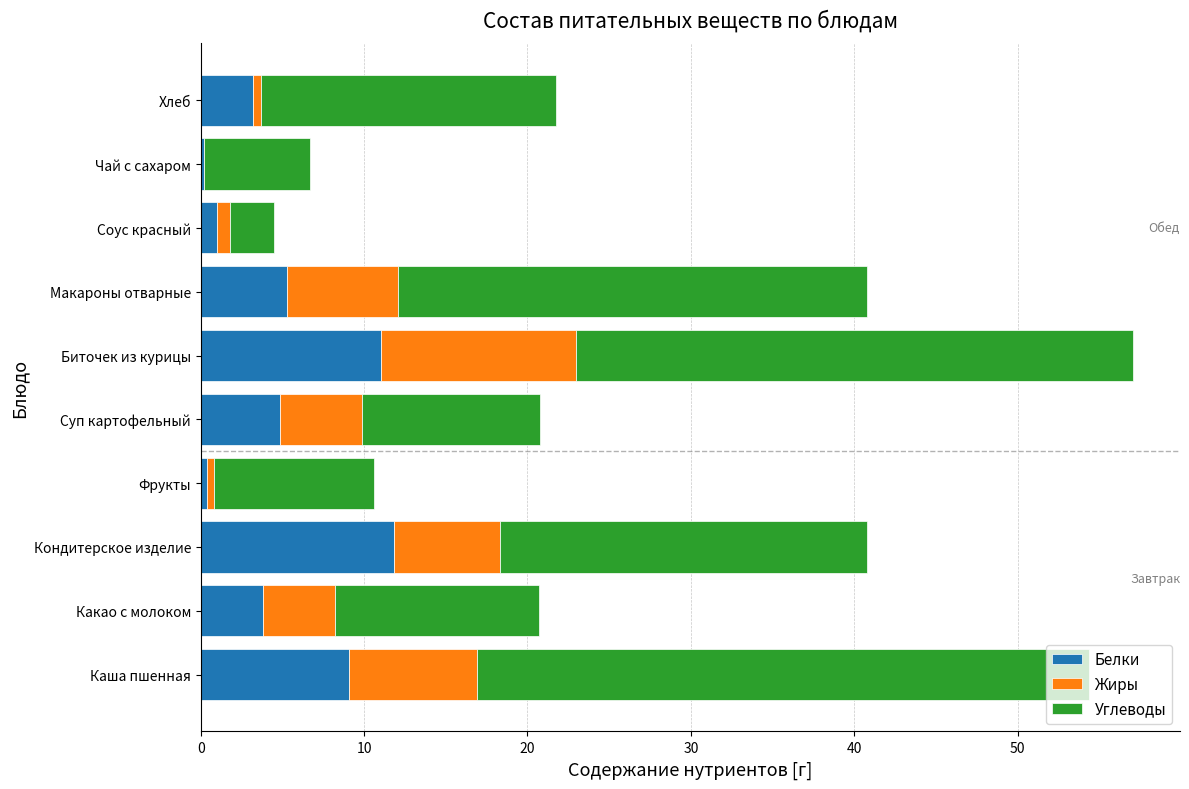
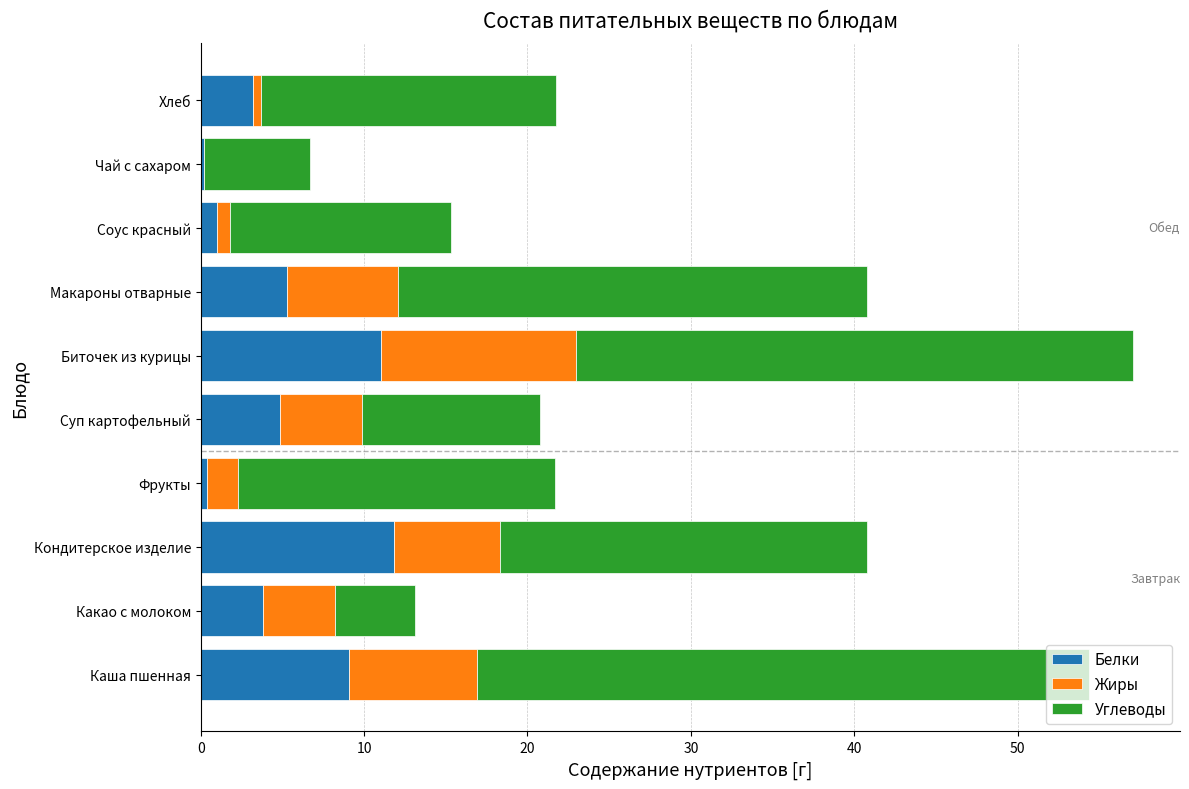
Углеводы, Соус красный: 2.7 -> 13.5
Жиры, Фрукты: 0.4 -> 1.9
Углеводы, Фрукты: 9.8 -> 19.4
Углеводы, Какао с молоком: 12.5 -> 4.9
